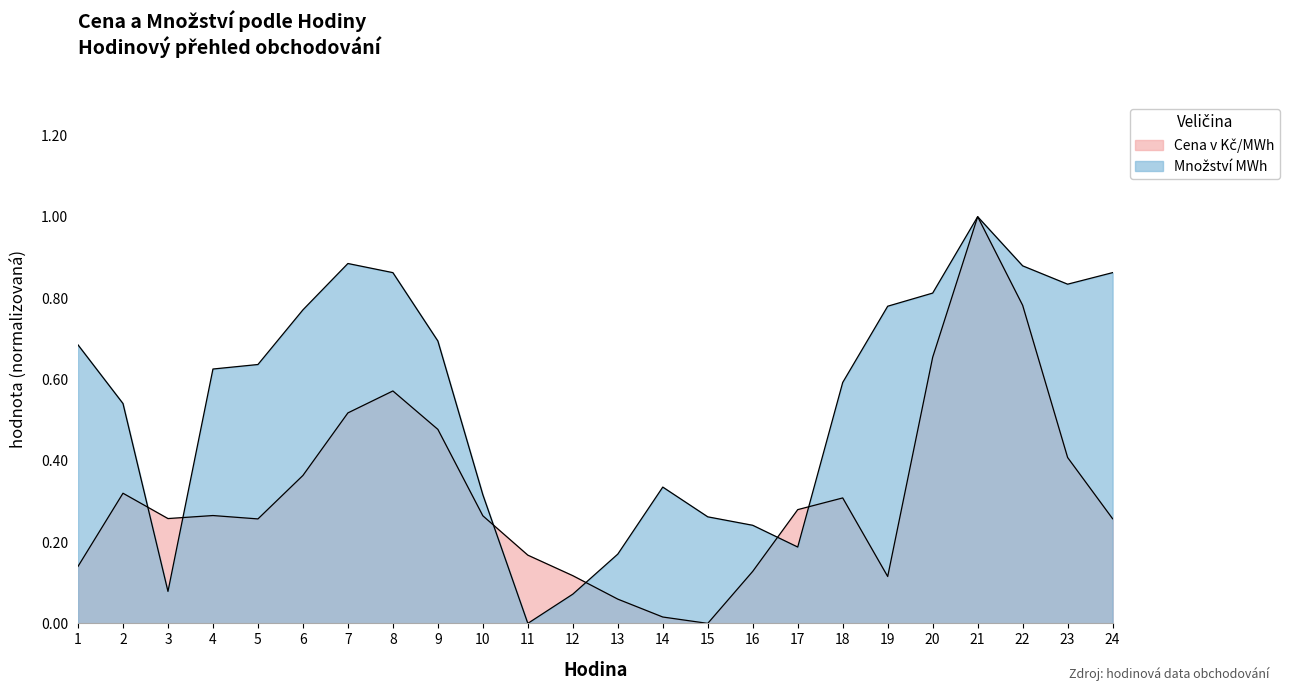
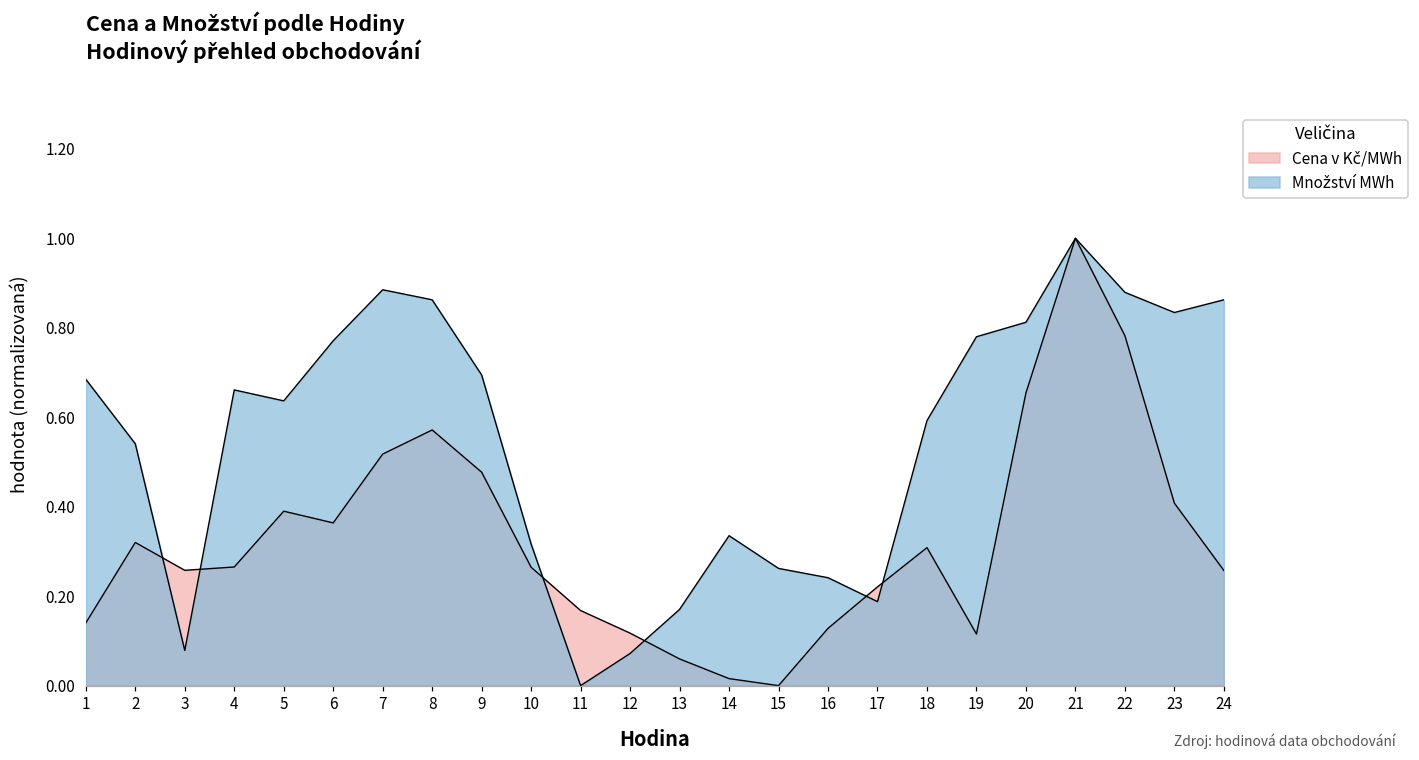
Množství MWh, 4: 0.63 -> 0.66
Cena v Kč/MWh, 5: 0.26 -> 0.39
Cena v Kč/MWh, 17: 0.28 -> 0.22
